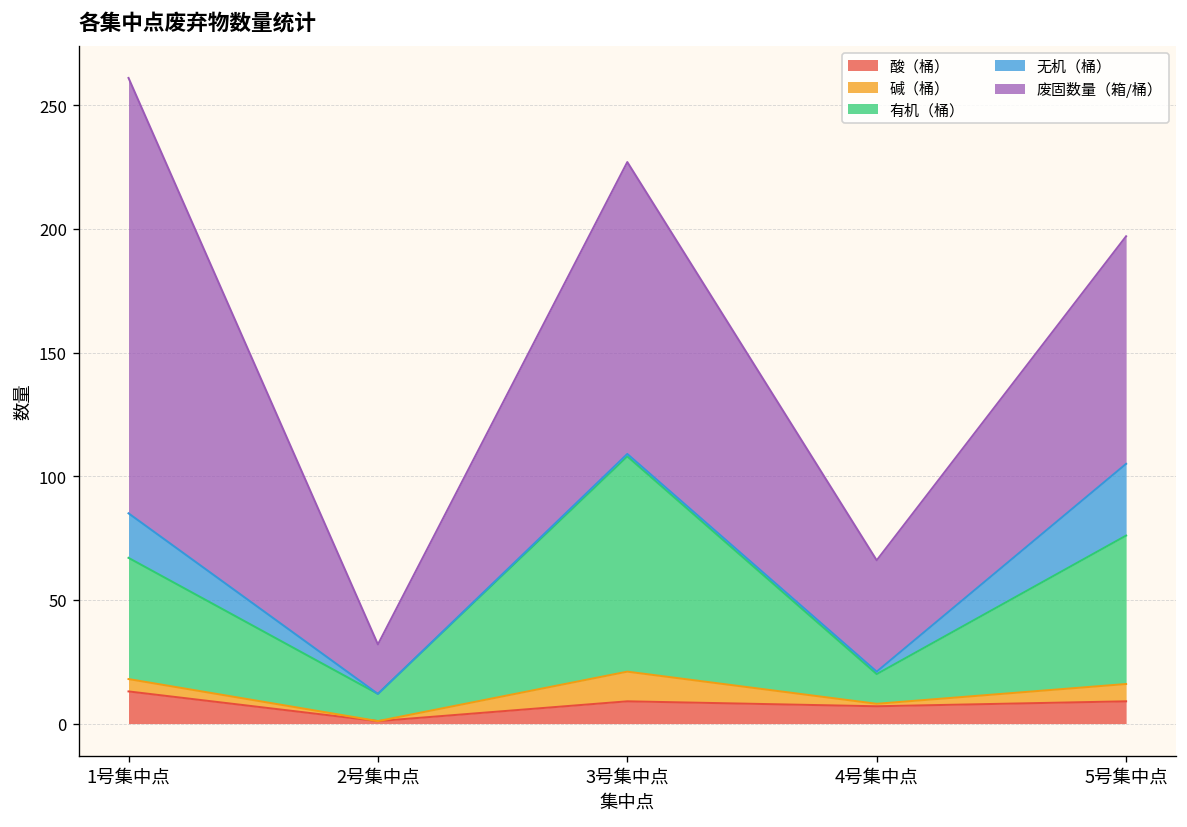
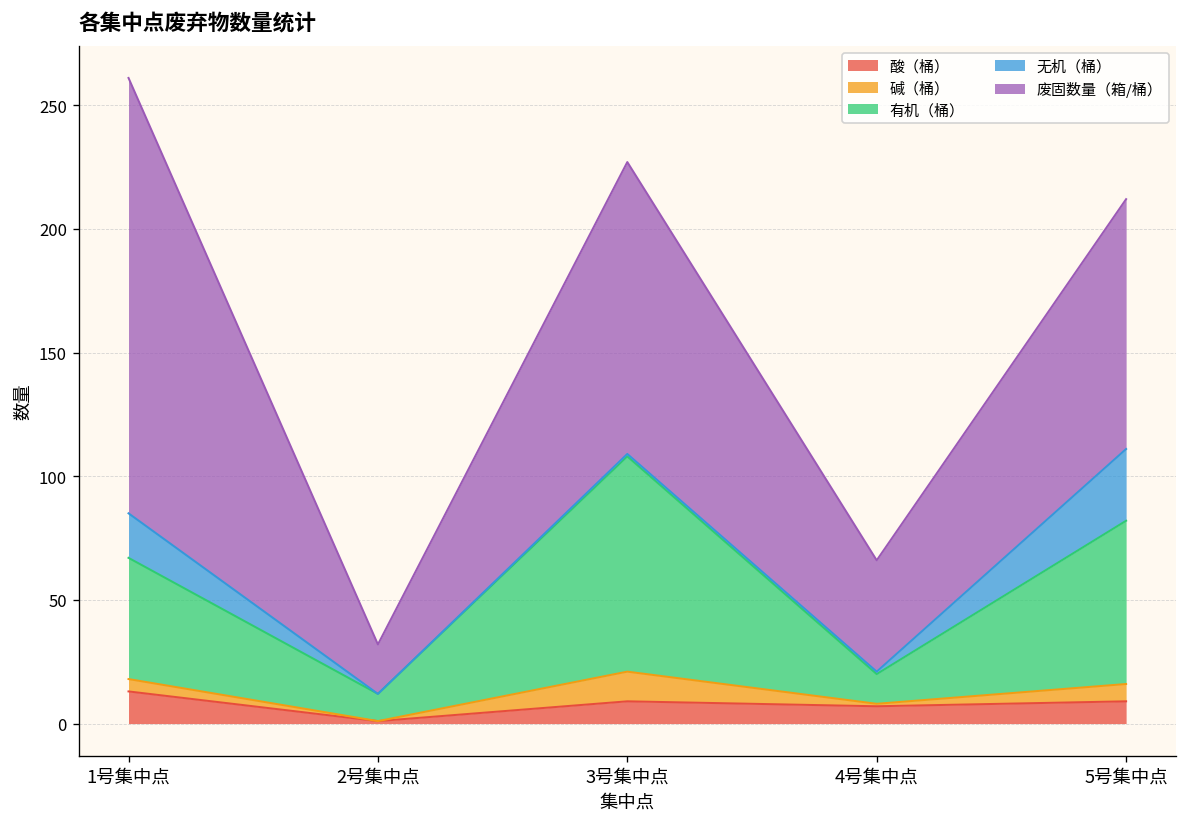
有机（桶）, 5号集中点: 60 -> 66
废固数量（箱/桶）, 5号集中点: 92 -> 101
